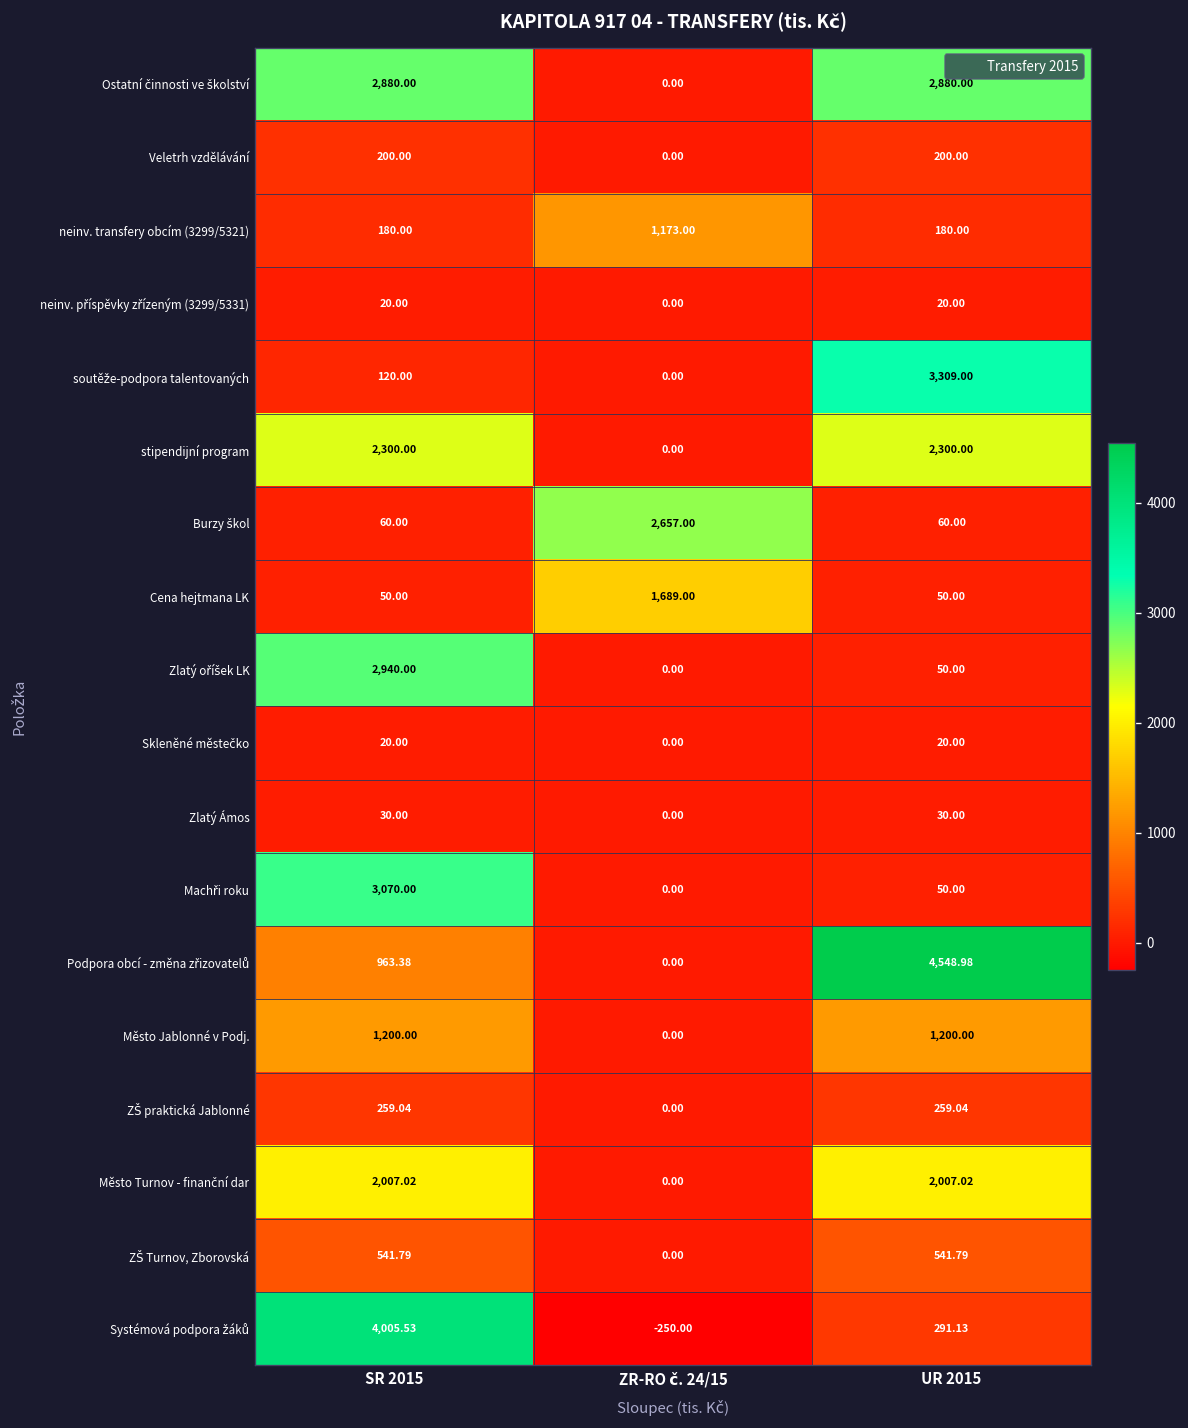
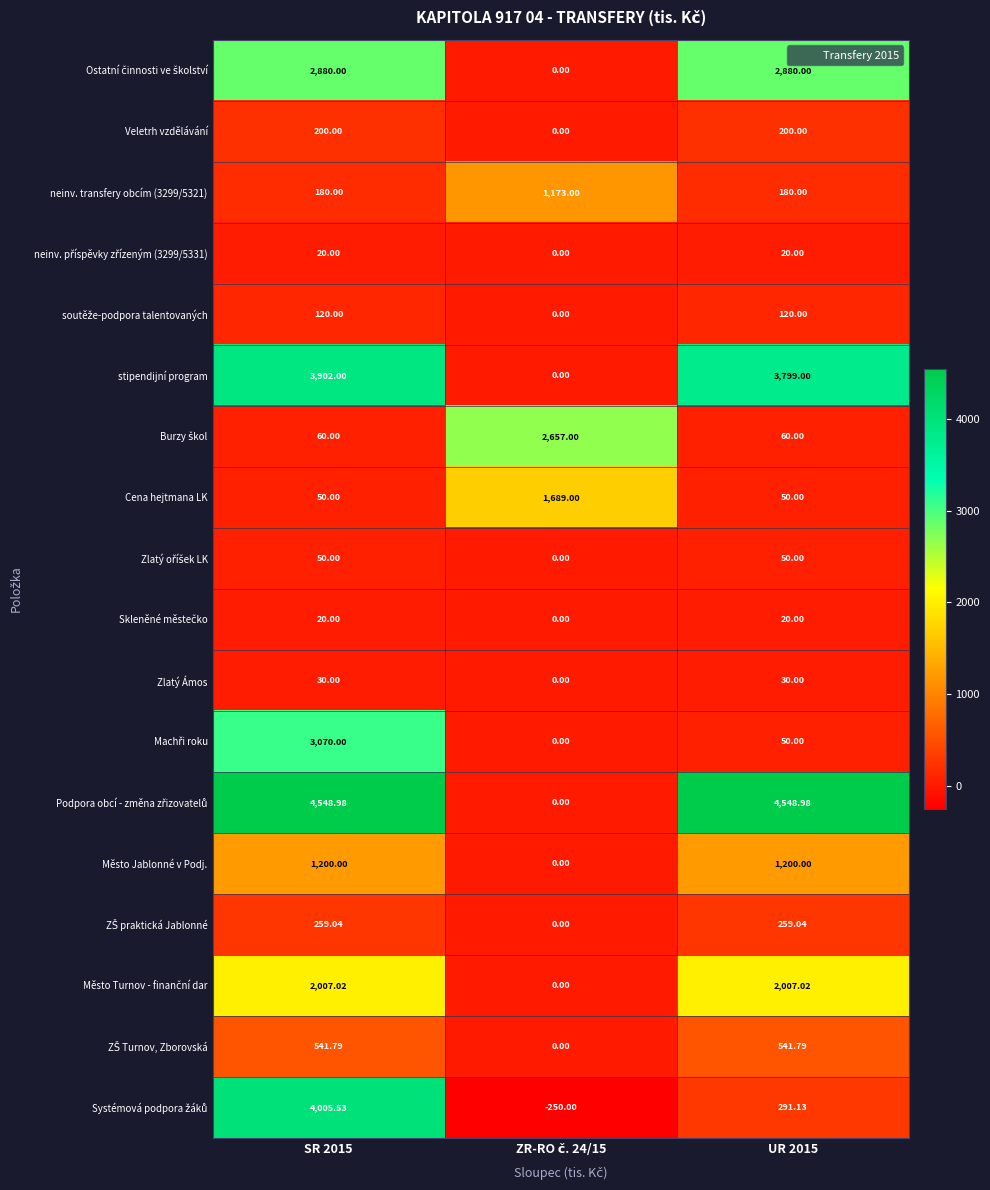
soutěže-podpora talentovaných, UR 2015: 3,309.00 -> 120.00
stipendijní program, SR 2015: 2,300.00 -> 3,902.00
stipendijní program, UR 2015: 2,300.00 -> 3,799.00
Zlatý oříšek LK, SR 2015: 2,940.00 -> 50.00
Podpora obcí - změna zřizovatelů, SR 2015: 963.38 -> 4,548.98
